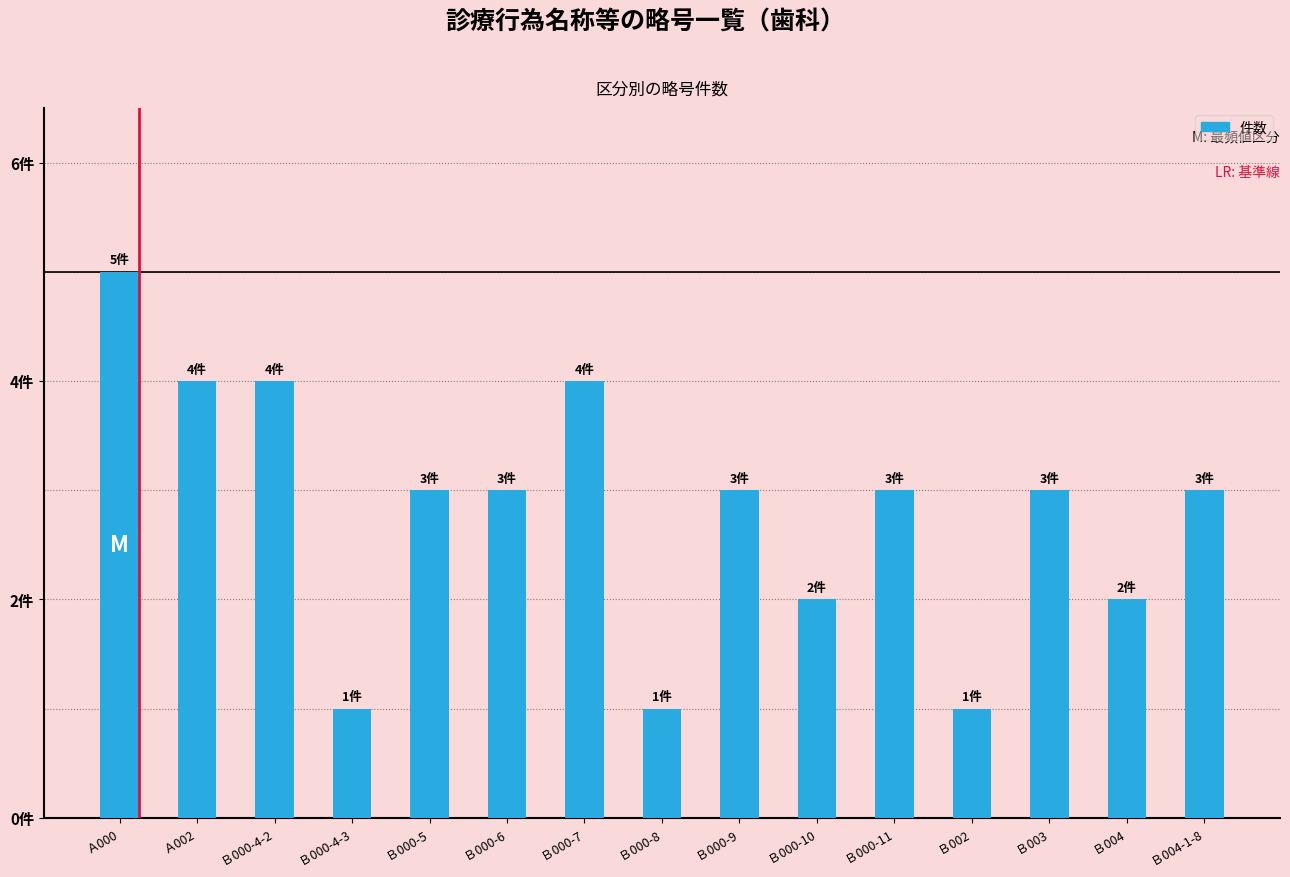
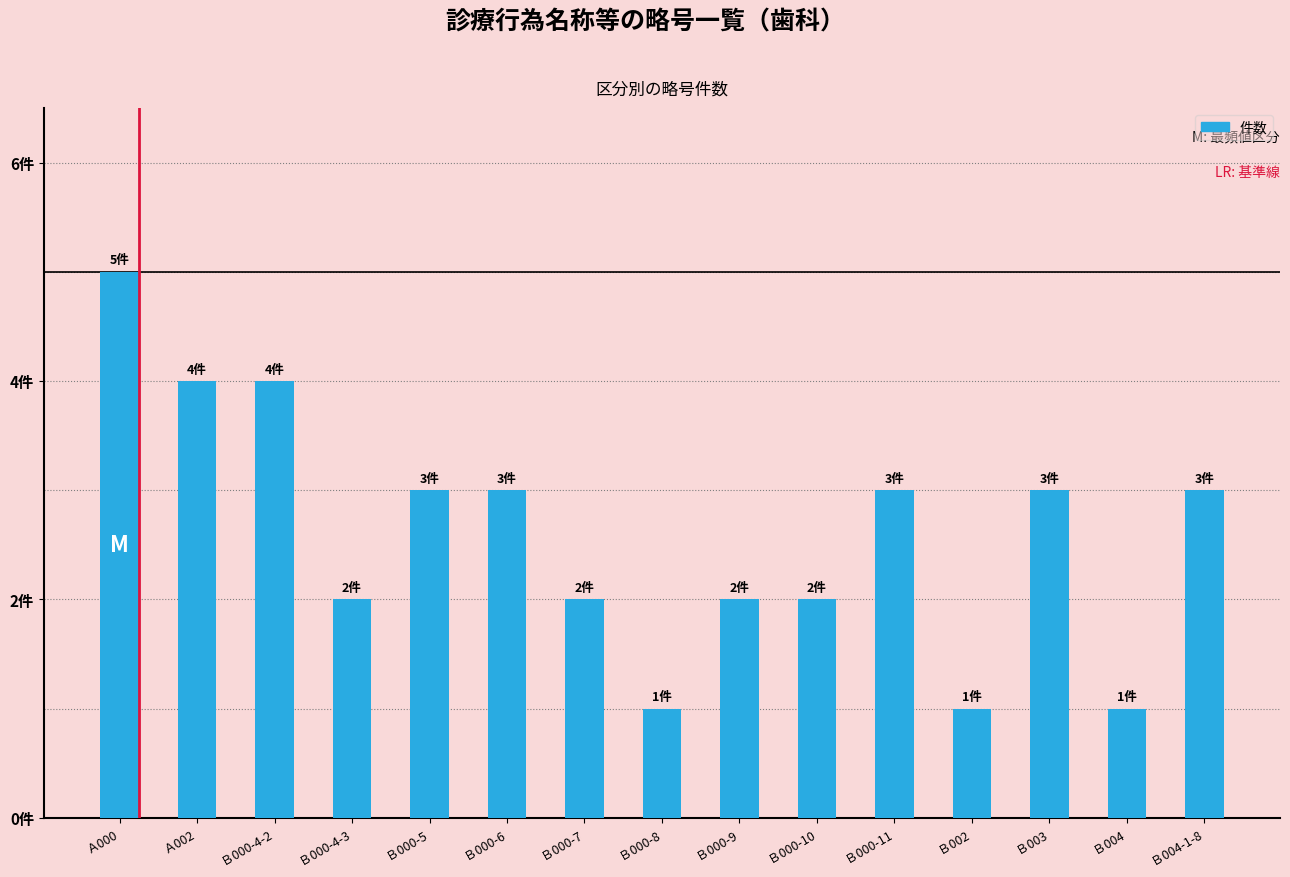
Ｂ000-4-3: 1件 -> 2件
Ｂ000-7: 4件 -> 2件
Ｂ000-9: 3件 -> 2件
Ｂ004: 2件 -> 1件
